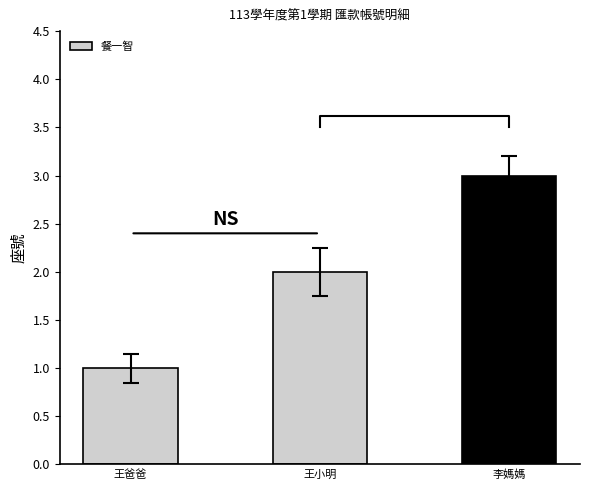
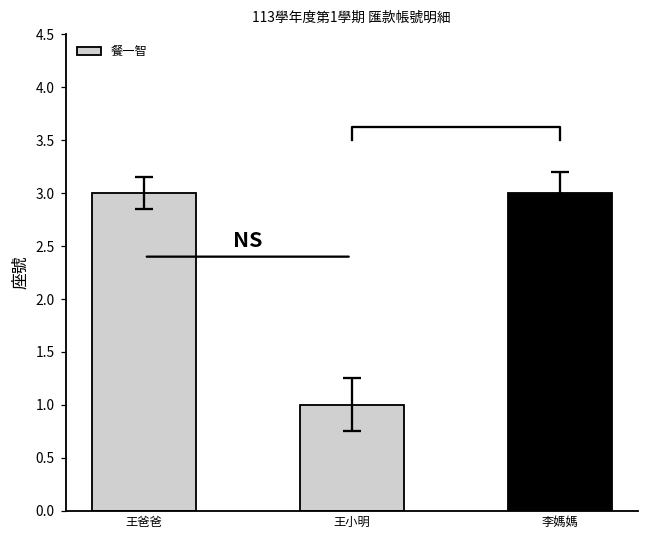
餐一智, 王爸爸: 1 -> 3
餐一智, 王小明: 2 -> 1
